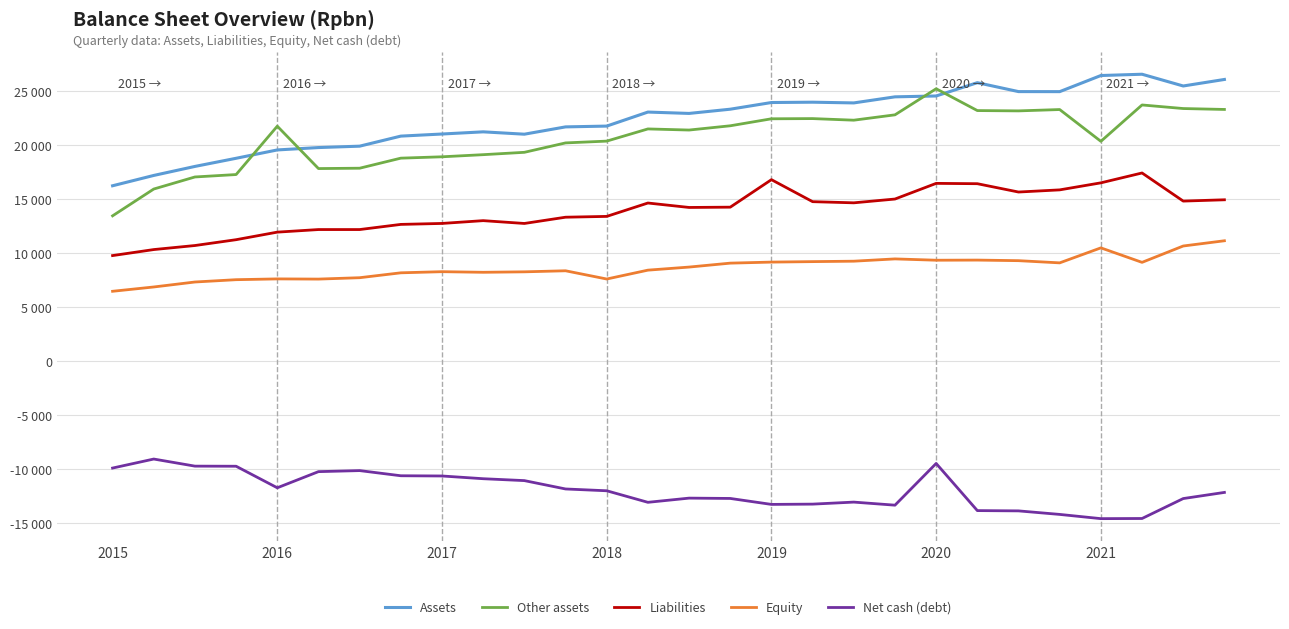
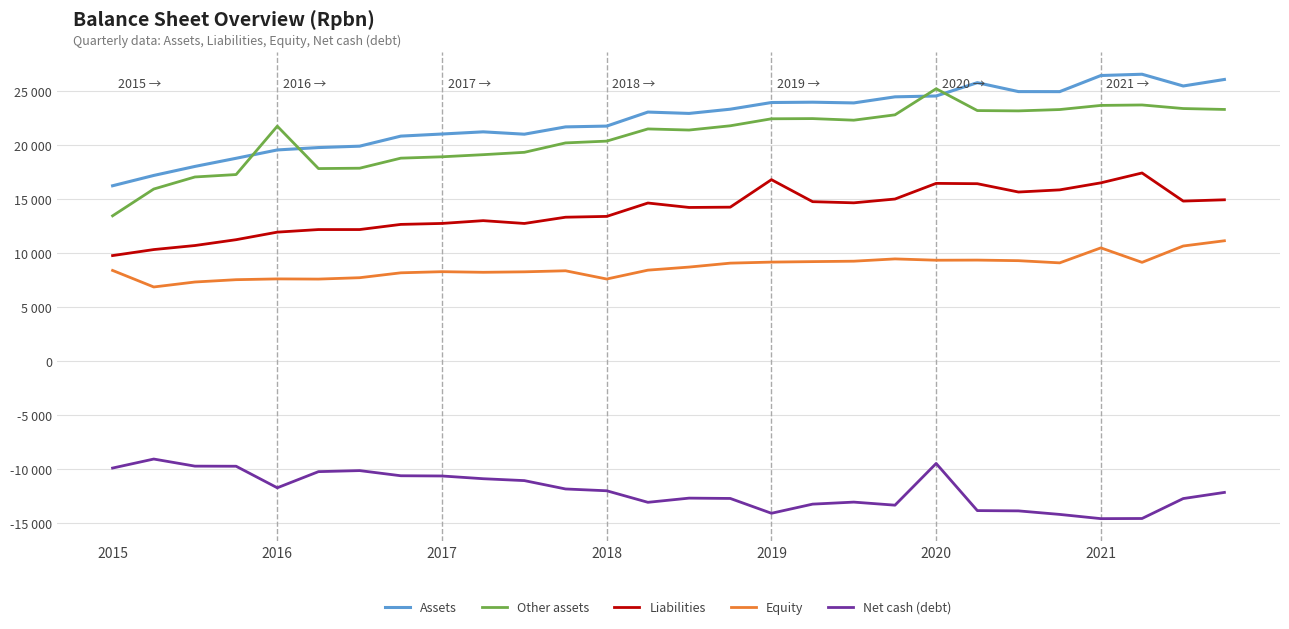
Equity, 2015: 6500 -> 8400
Net cash (debt), 2019: -13300 -> -14100
Other assets, 2021: 20300 -> 23600
